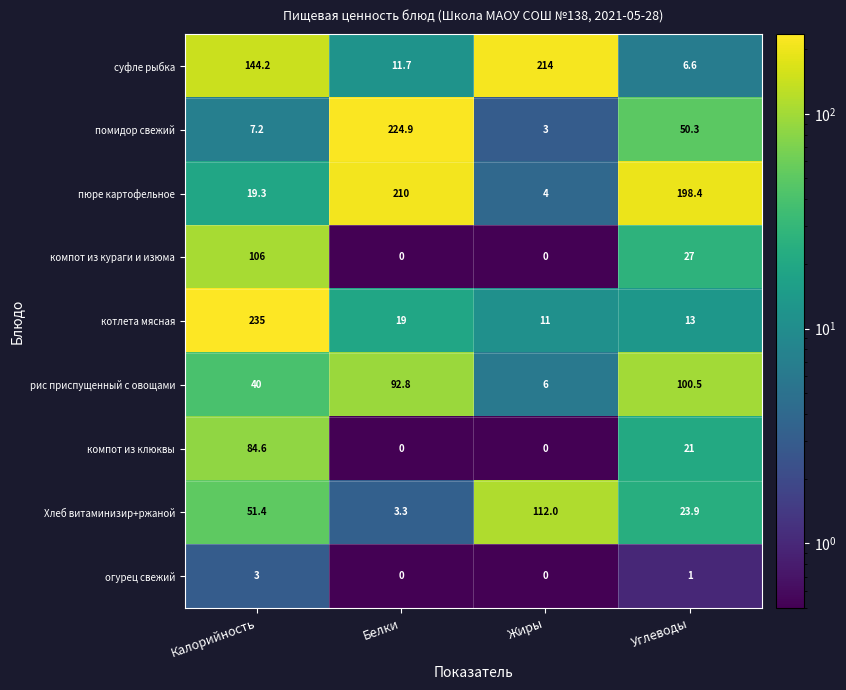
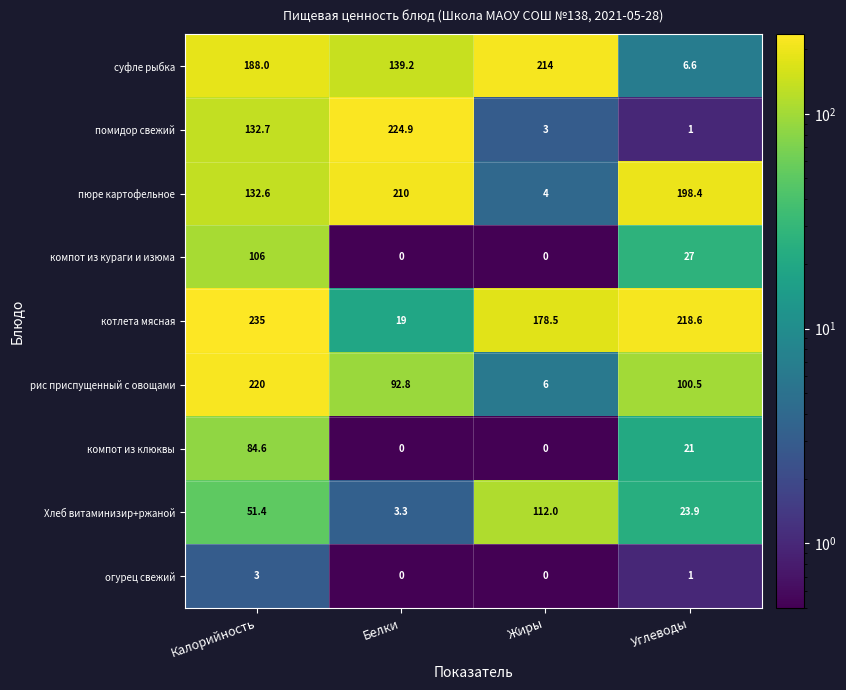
суфле рыбка, Калорийность: 144.2 -> 188.0
суфле рыбка, Белки: 11.7 -> 139.2
помидор свежий, Калорийность: 7.2 -> 132.7
помидор свежий, Углеводы: 50.3 -> 1
пюре картофельное, Калорийность: 19.3 -> 132.6
котлета мясная, Жиры: 11 -> 178.5
котлета мясная, Углеводы: 13 -> 218.6
рис приспущенный с овощами, Калорийность: 40 -> 220
